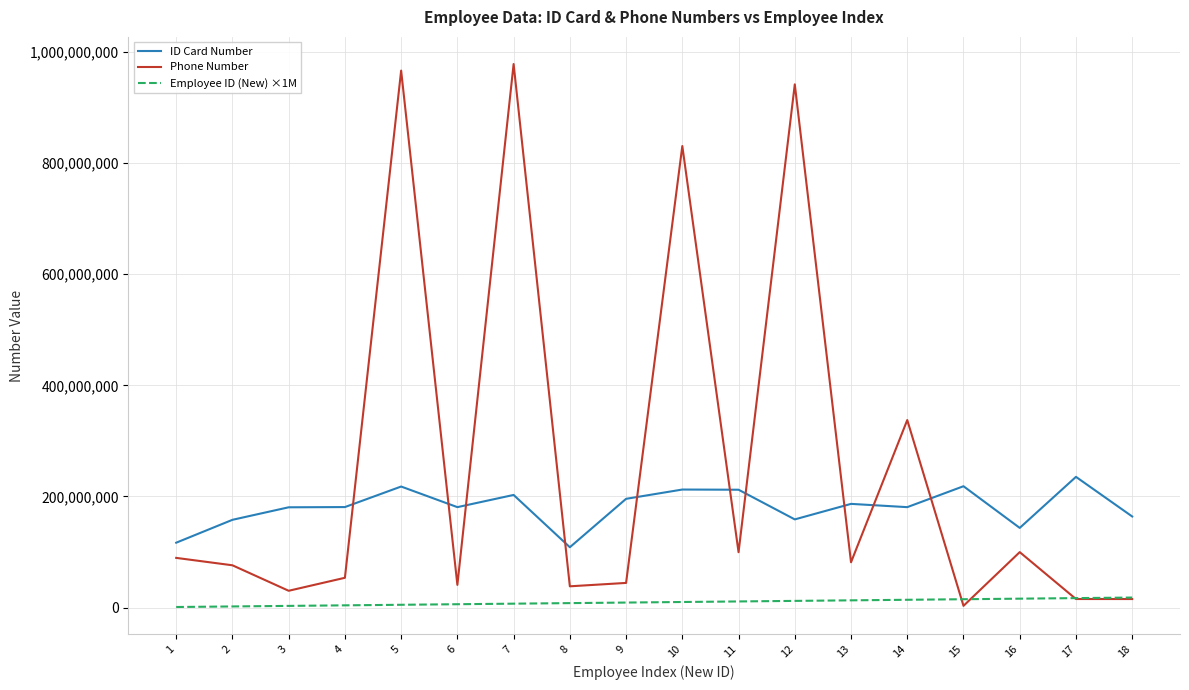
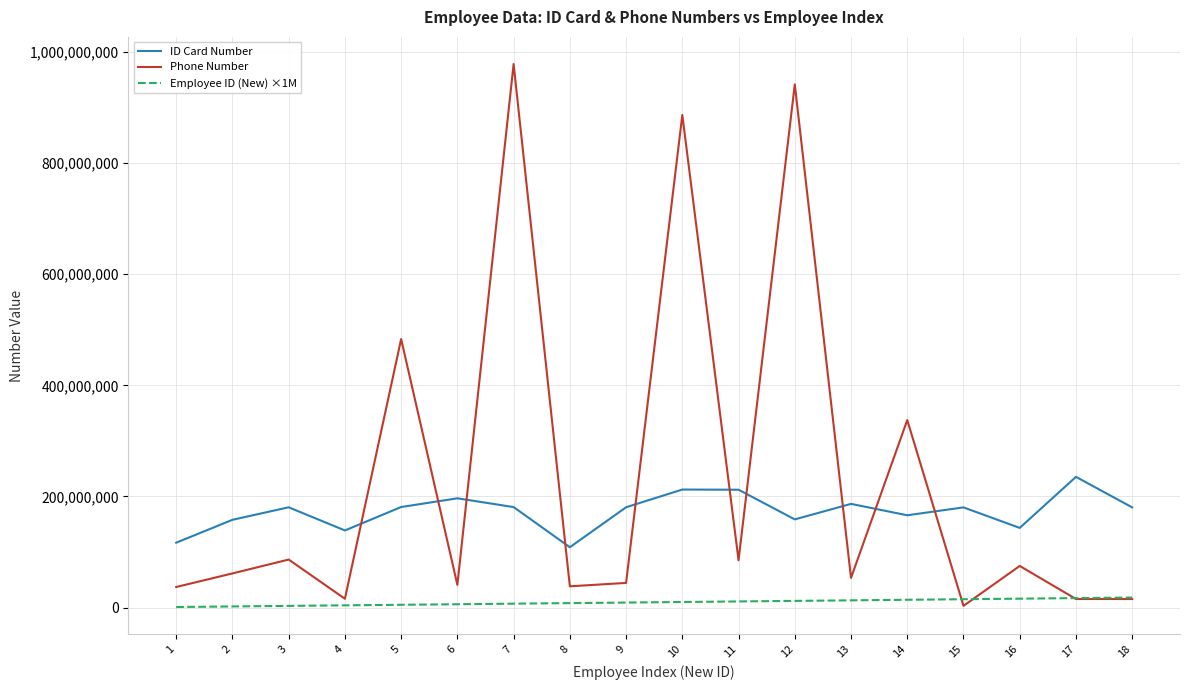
Phone Number, 1: 90,000,000 -> 40,000,000
Phone Number, 2: 80,000,000 -> 60,000,000
Phone Number, 3: 30,000,000 -> 90,000,000
ID Card Number, 4: 180,000,000 -> 140,000,000
Phone Number, 4: 50,000,000 -> 20,000,000
ID Card Number, 5: 220,000,000 -> 180,000,000
Phone Number, 5: 970,000,000 -> 480,000,000
ID Card Number, 6: 180,000,000 -> 200,000,000
ID Card Number, 7: 200,000,000 -> 180,000,000
ID Card Number, 9: 200,000,000 -> 180,000,000
Phone Number, 10: 830,000,000 -> 890,000,000
Phone Number, 11: 100,000,000 -> 90,000,000
Phone Number, 13: 80,000,000 -> 50,000,000
ID Card Number, 14: 180,000,000 -> 170,000,000
ID Card Number, 15: 220,000,000 -> 180,000,000
Phone Number, 16: 100,000,000 -> 70,000,000
ID Card Number, 18: 160,000,000 -> 180,000,000
